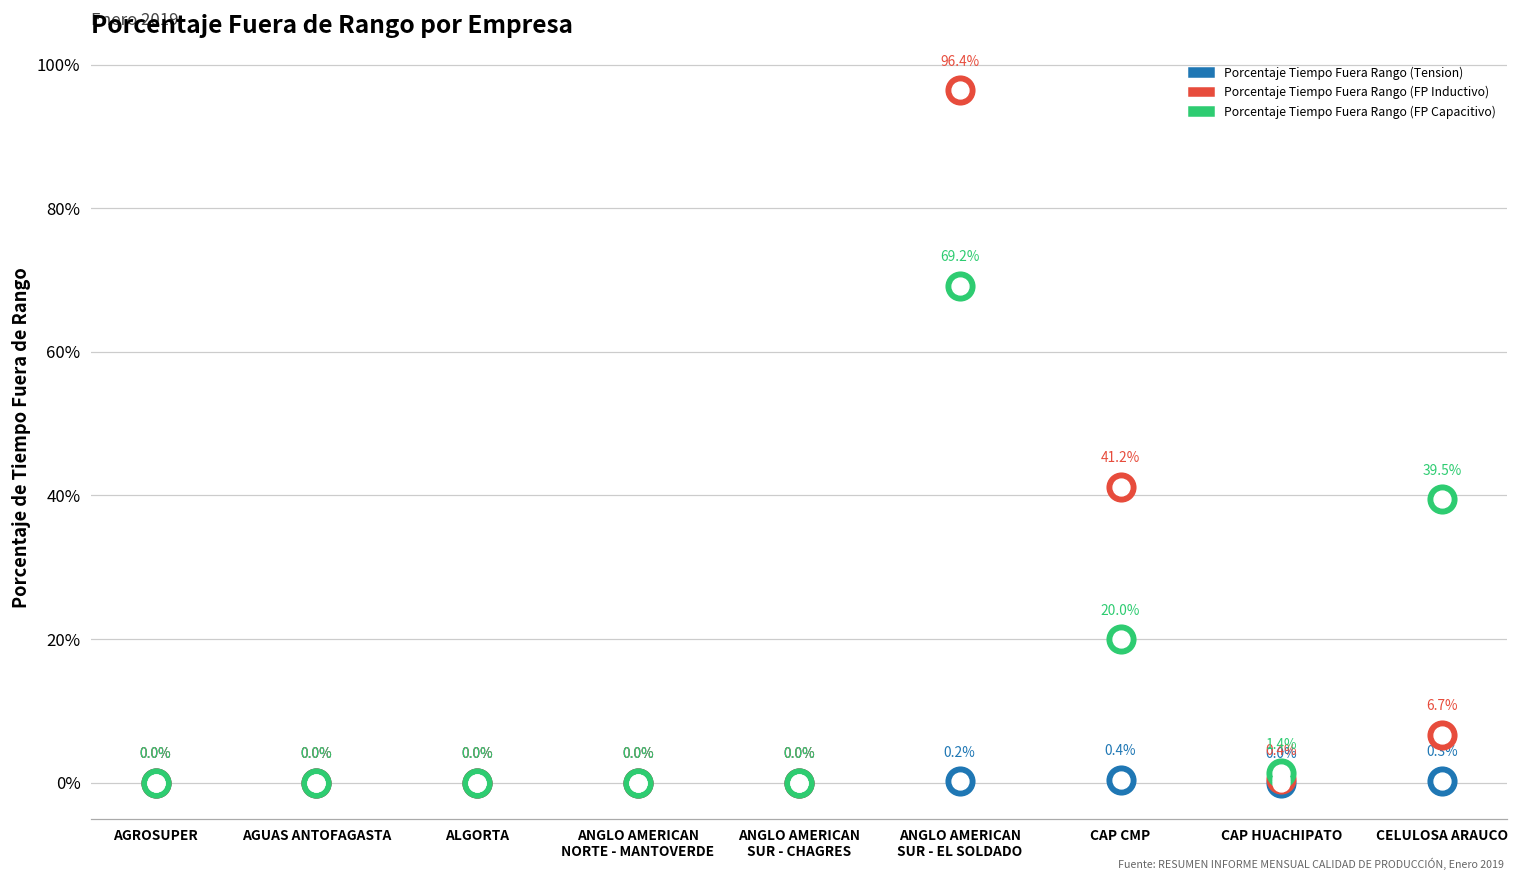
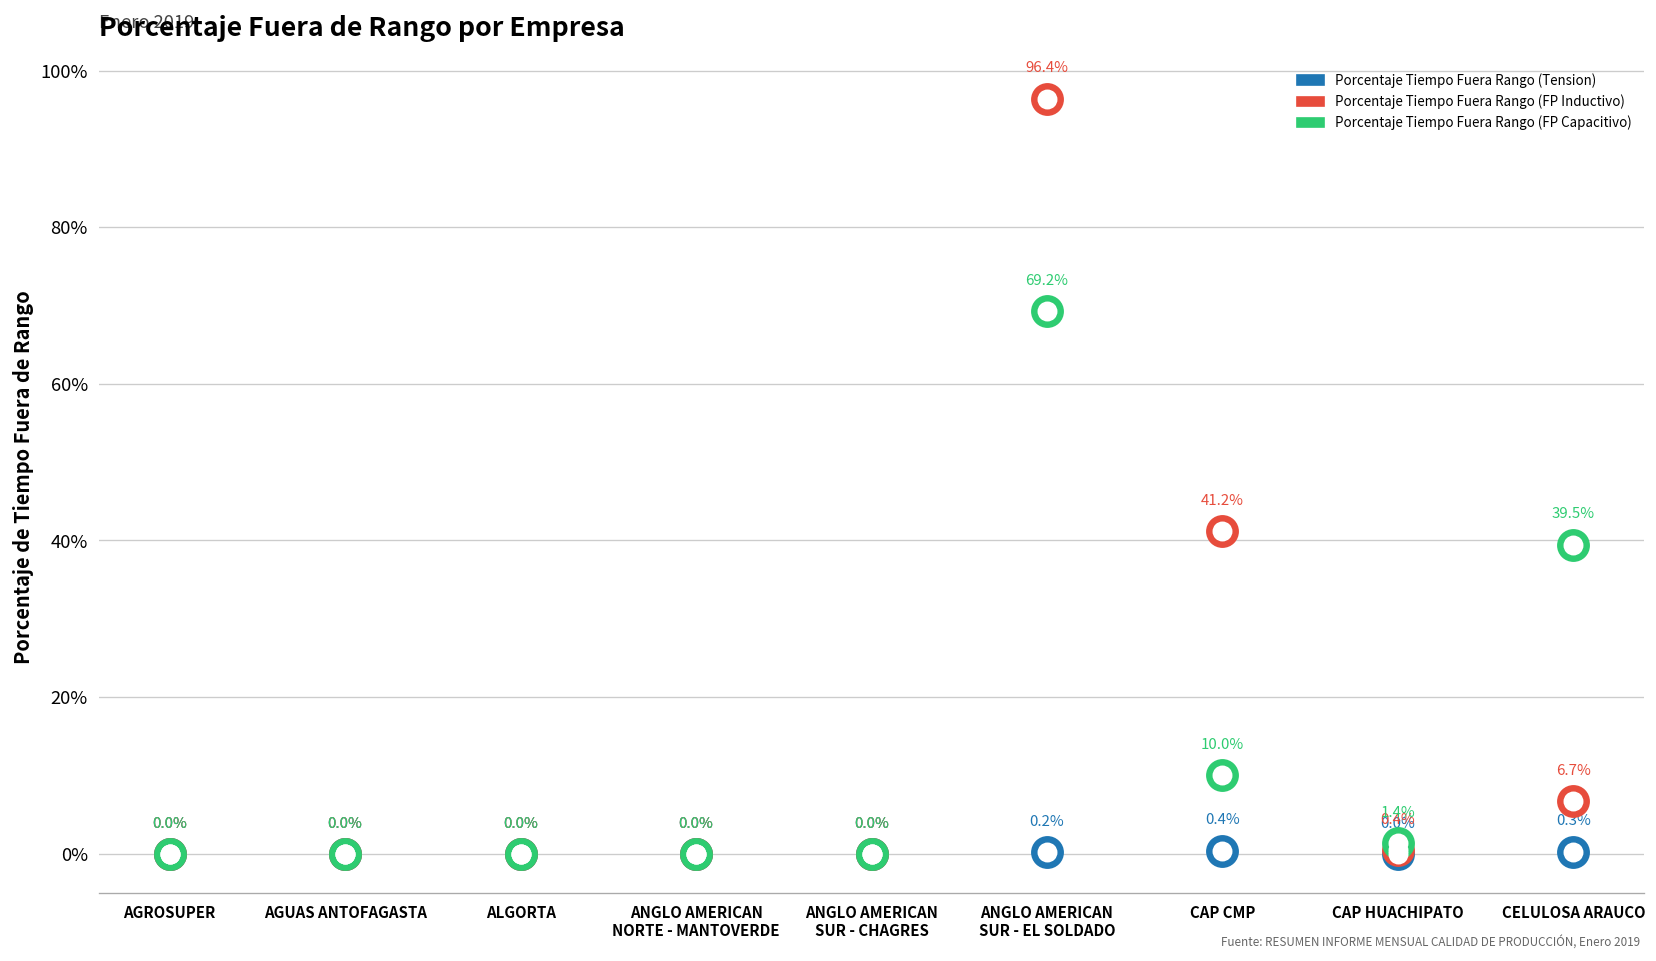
Porcentaje Tiempo Fuera Rango (FP Capacitivo), CAP CMP: 20.0% -> 10.0%
